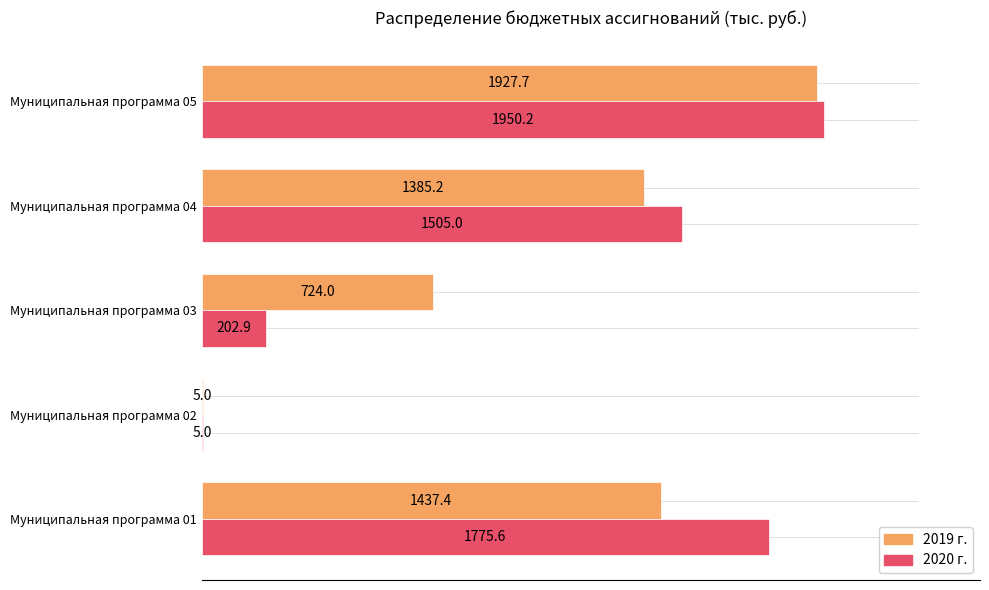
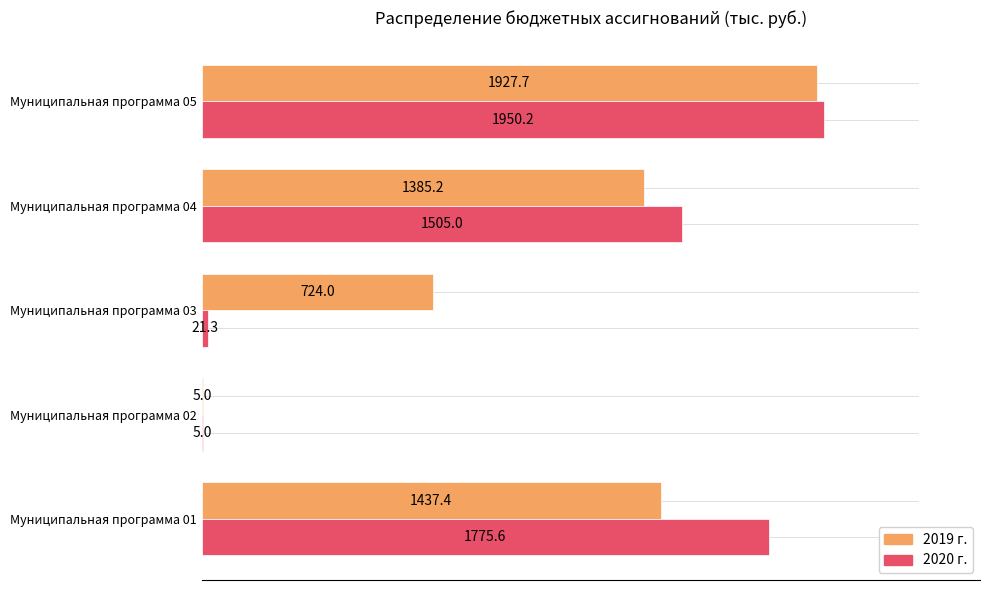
2020 г., Муниципальная программа 03: 202.9 -> 21.3
